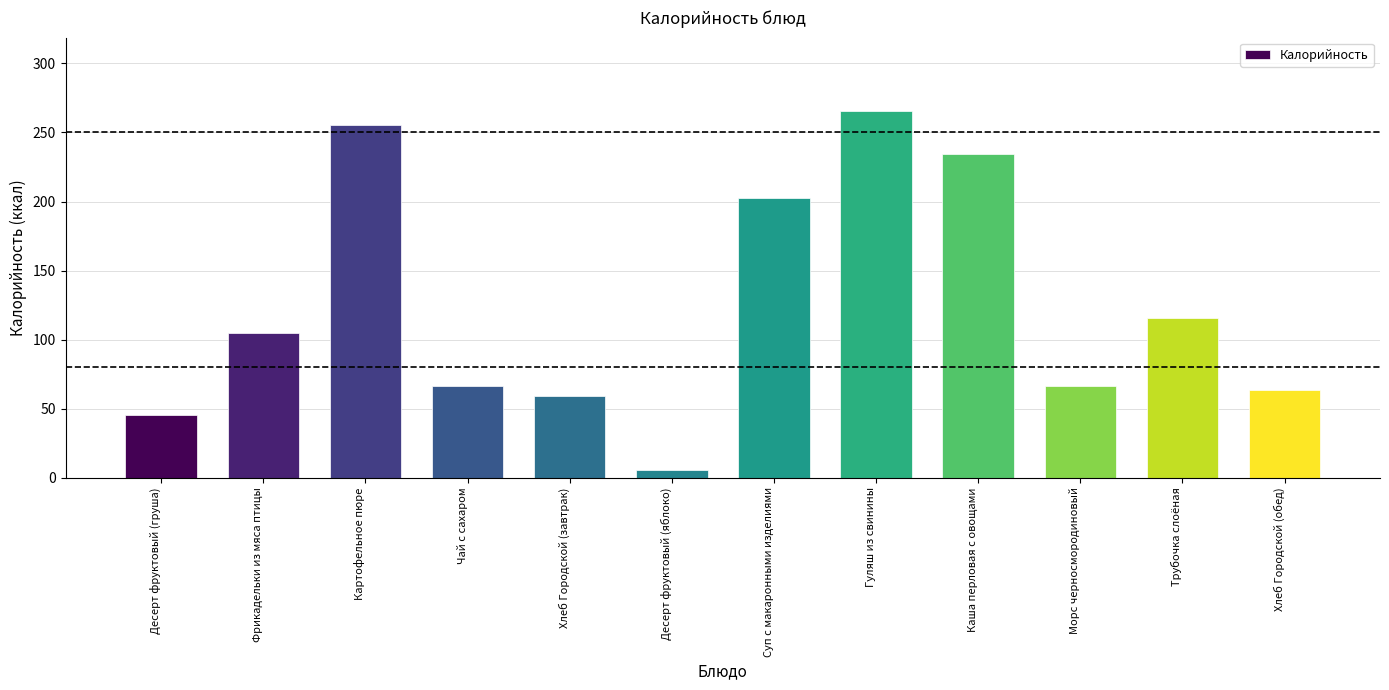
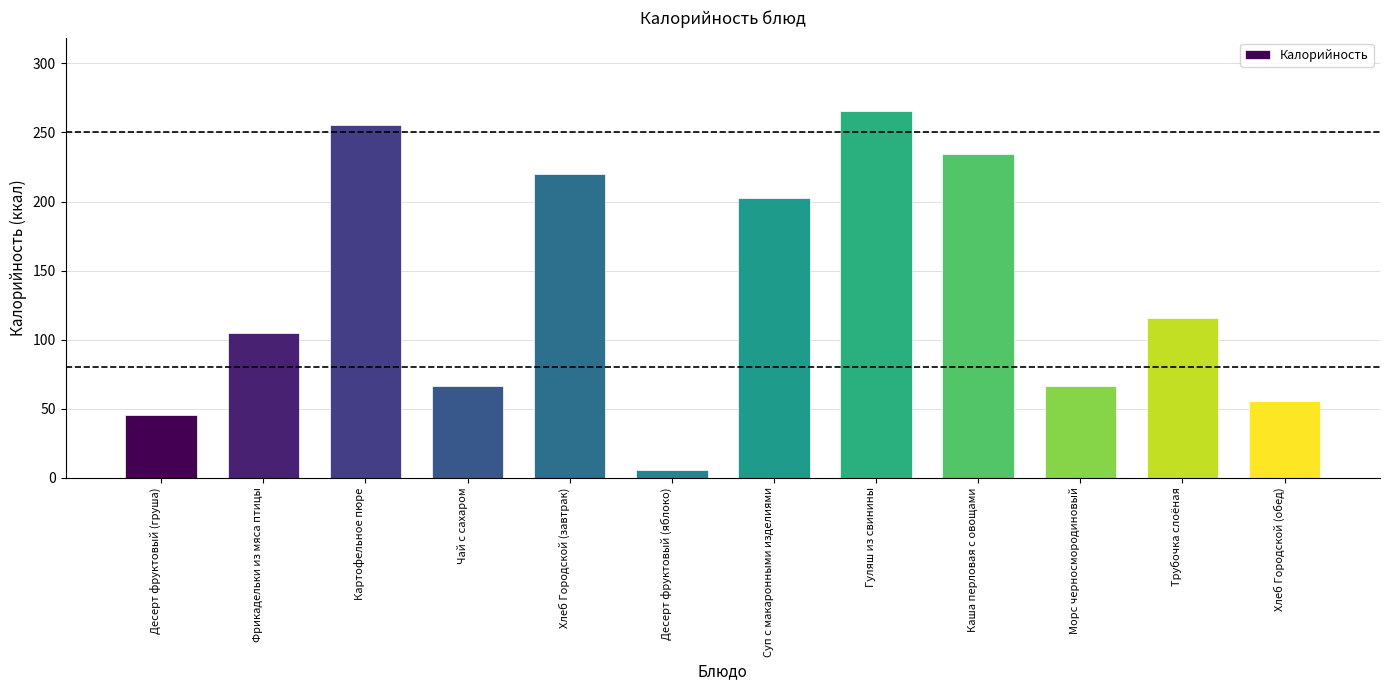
Хлеб Городской (завтрак): 59 -> 220
Хлеб Городской (обед): 63 -> 55
